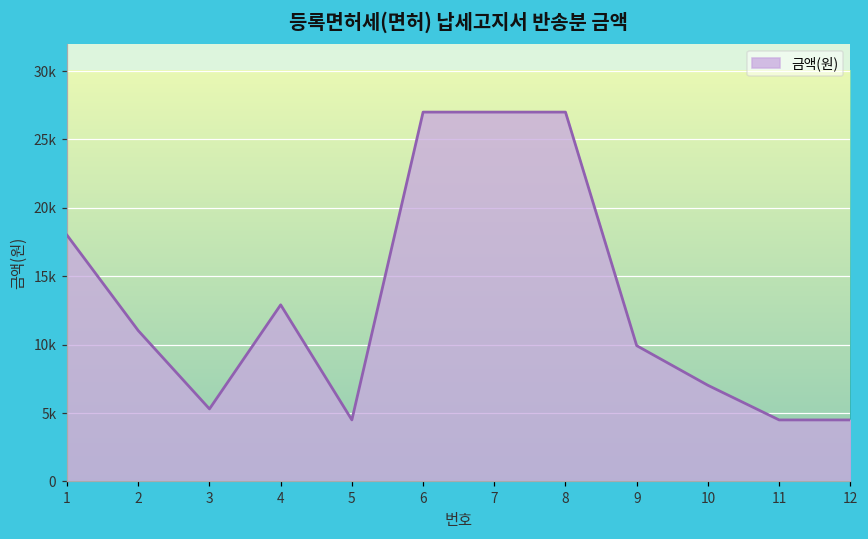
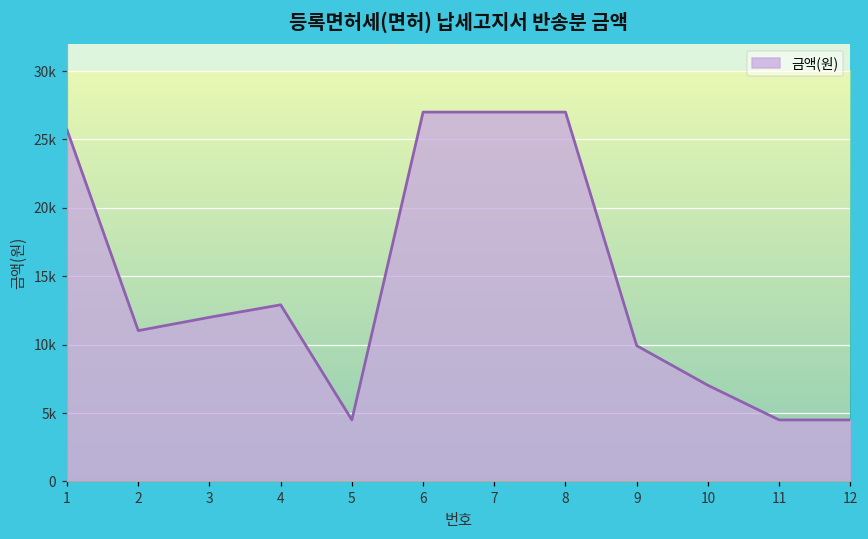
1: 18000 -> 25700
3: 5300 -> 12000
